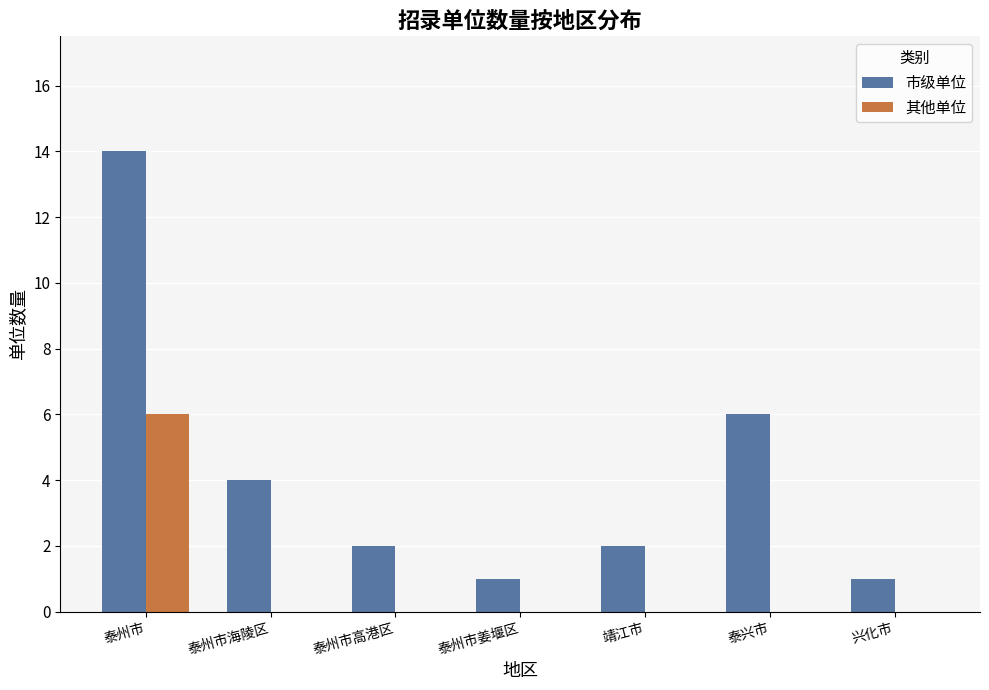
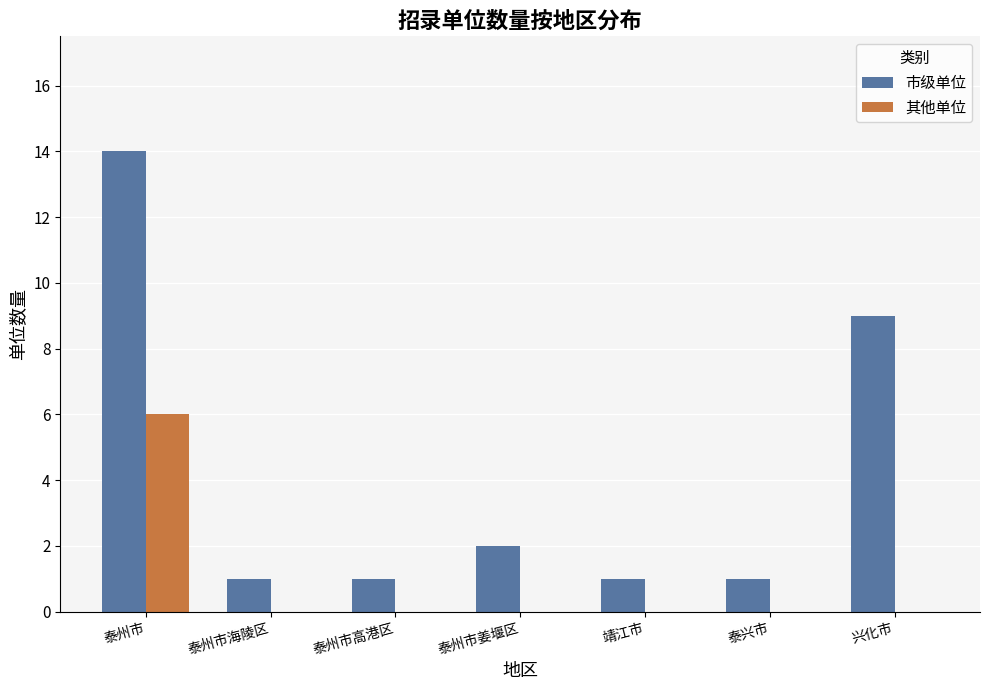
市级单位, 泰州市海陵区: 4 -> 1
市级单位, 泰州市高港区: 2 -> 1
市级单位, 泰州市姜堰区: 1 -> 2
市级单位, 靖江市: 2 -> 1
市级单位, 泰兴市: 6 -> 1
市级单位, 兴化市: 1 -> 9
